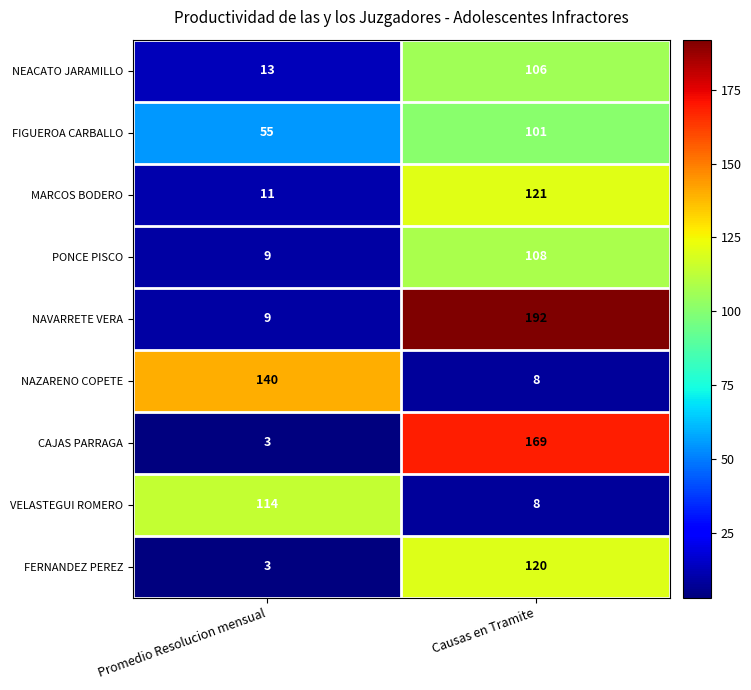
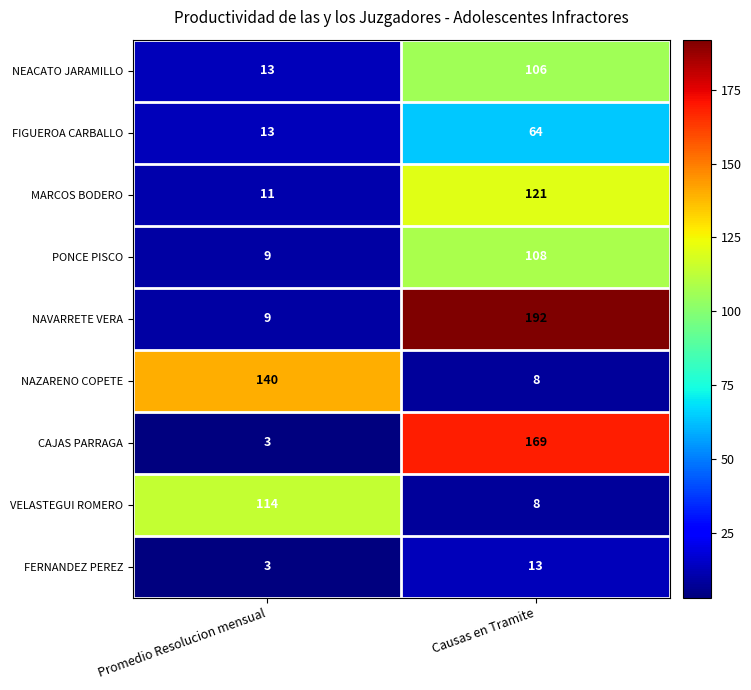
FIGUEROA CARBALLO, Promedio Resolucion mensual: 55 -> 13
FIGUEROA CARBALLO, Causas en Tramite: 101 -> 64
FERNANDEZ PEREZ, Causas en Tramite: 120 -> 13
